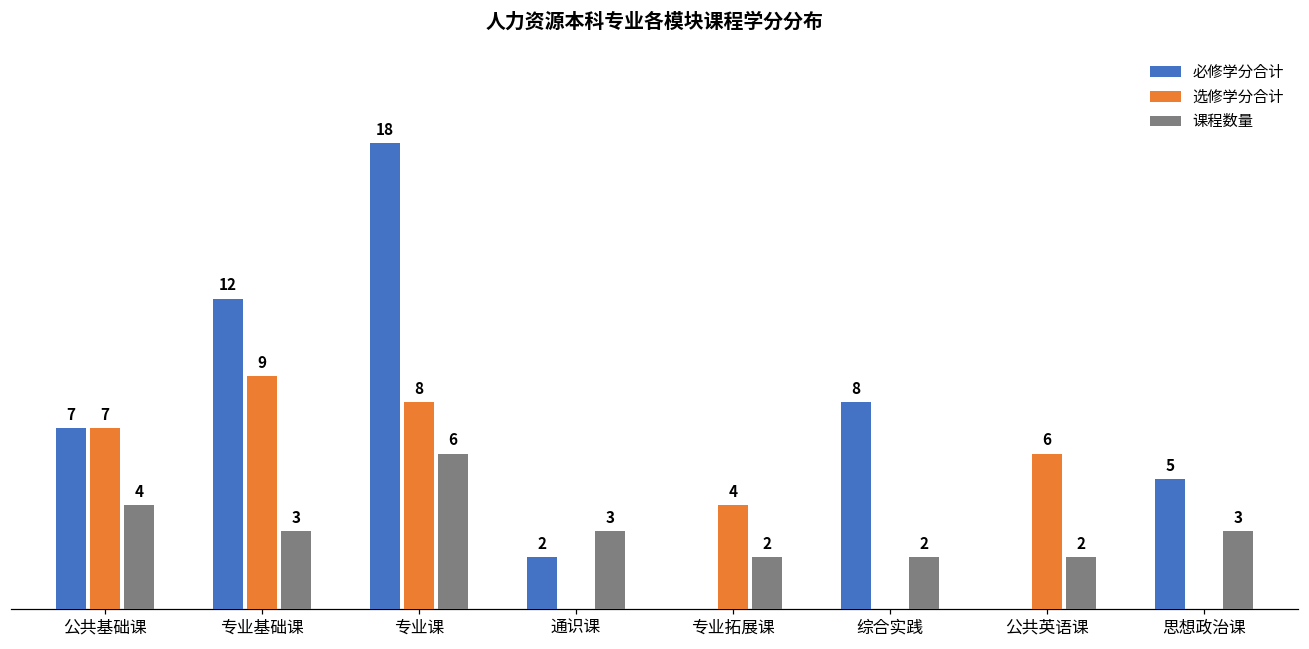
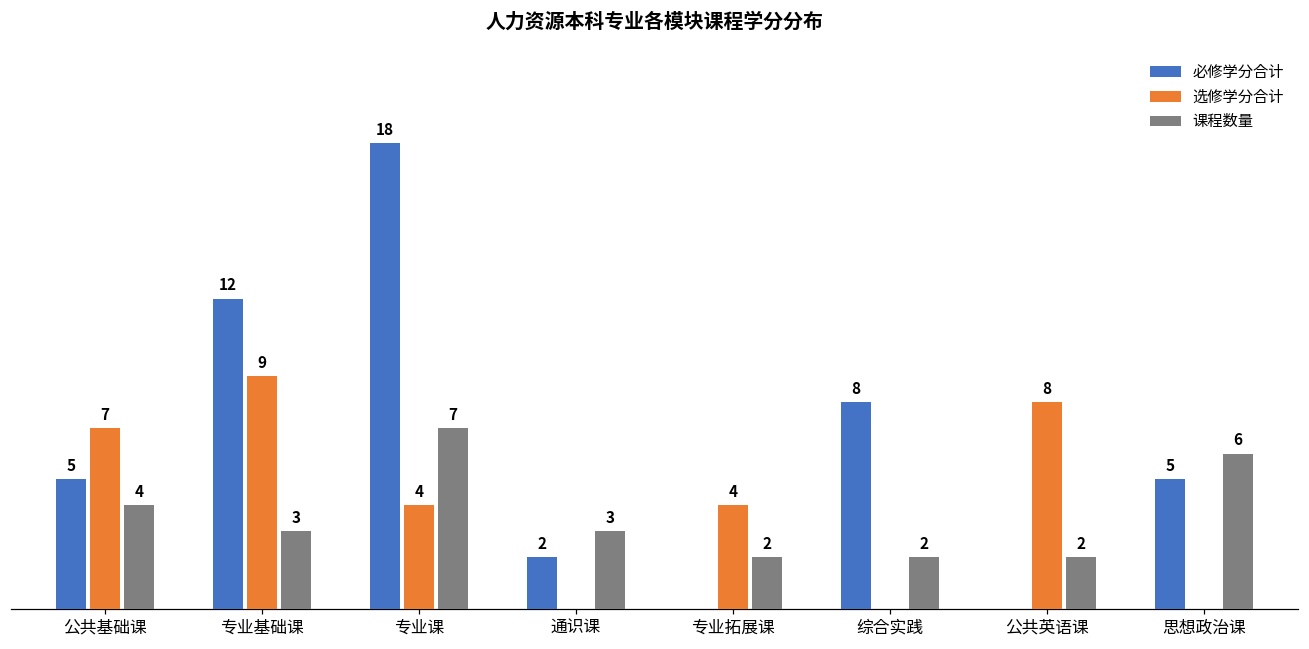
必修学分合计, 公共基础课: 7 -> 5
选修学分合计, 专业课: 8 -> 4
课程数量, 专业课: 6 -> 7
选修学分合计, 公共英语课: 6 -> 8
课程数量, 思想政治课: 3 -> 6
